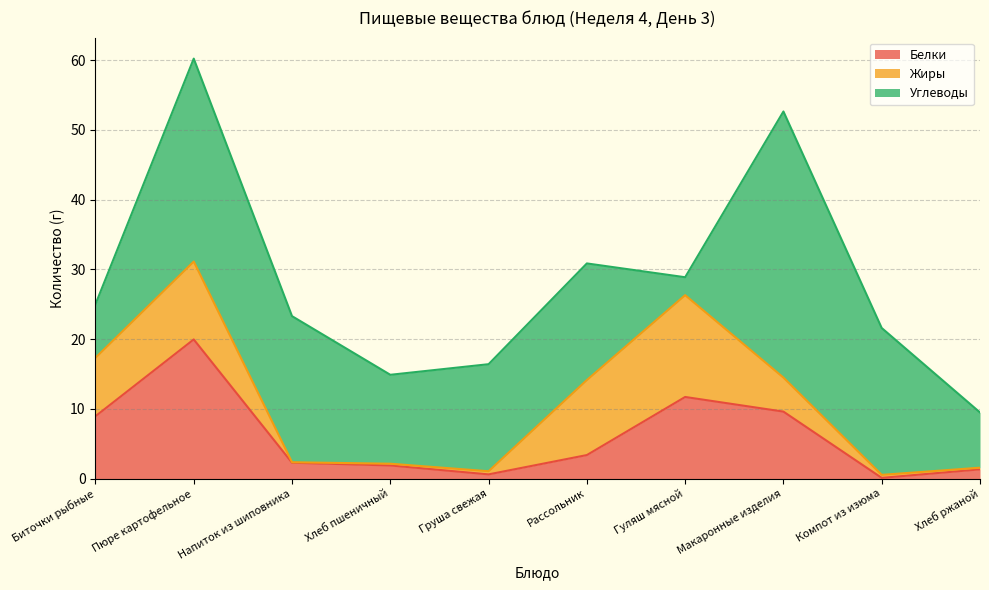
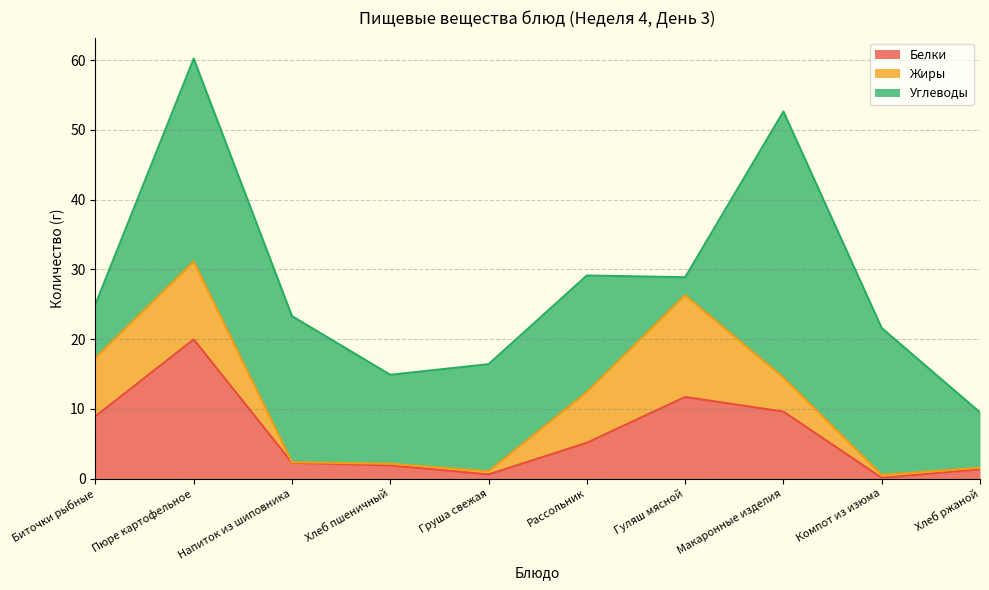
Белки, Рассольник: 3 -> 5
Жиры, Рассольник: 11 -> 7
